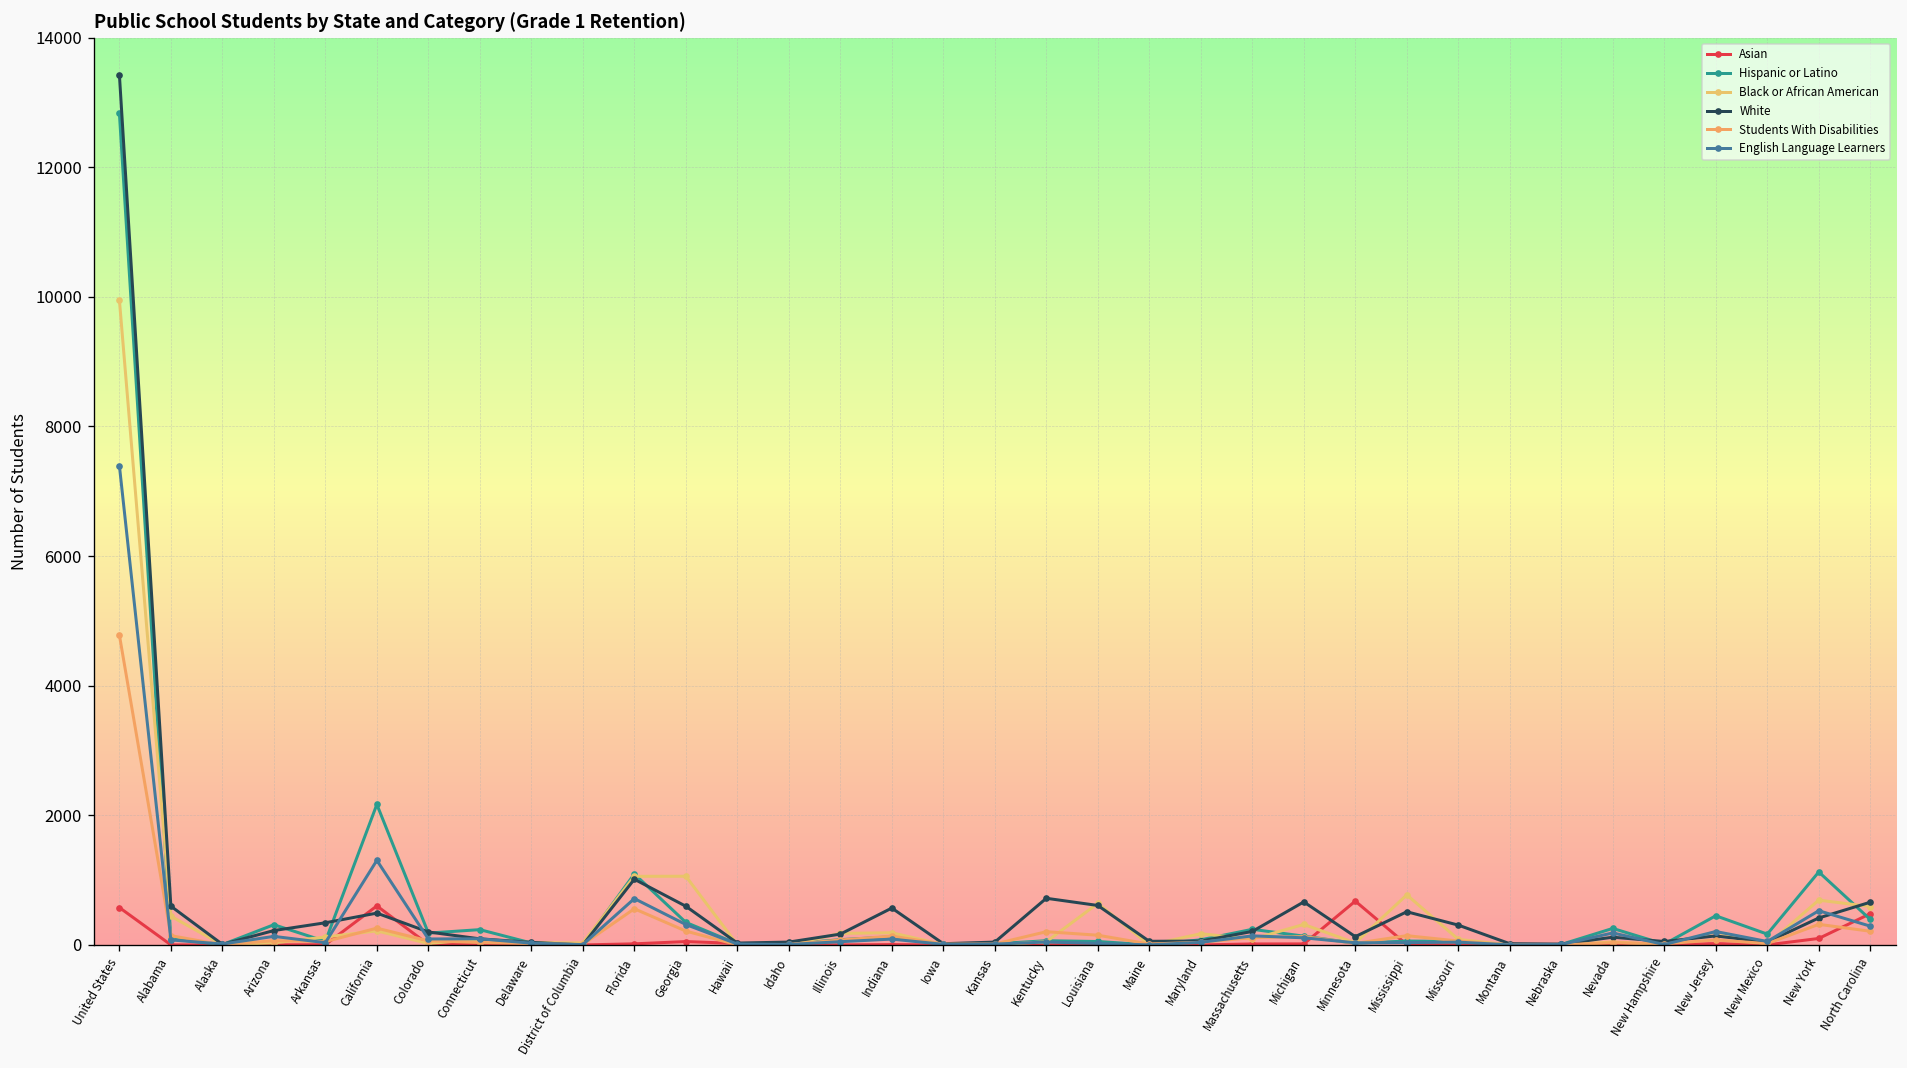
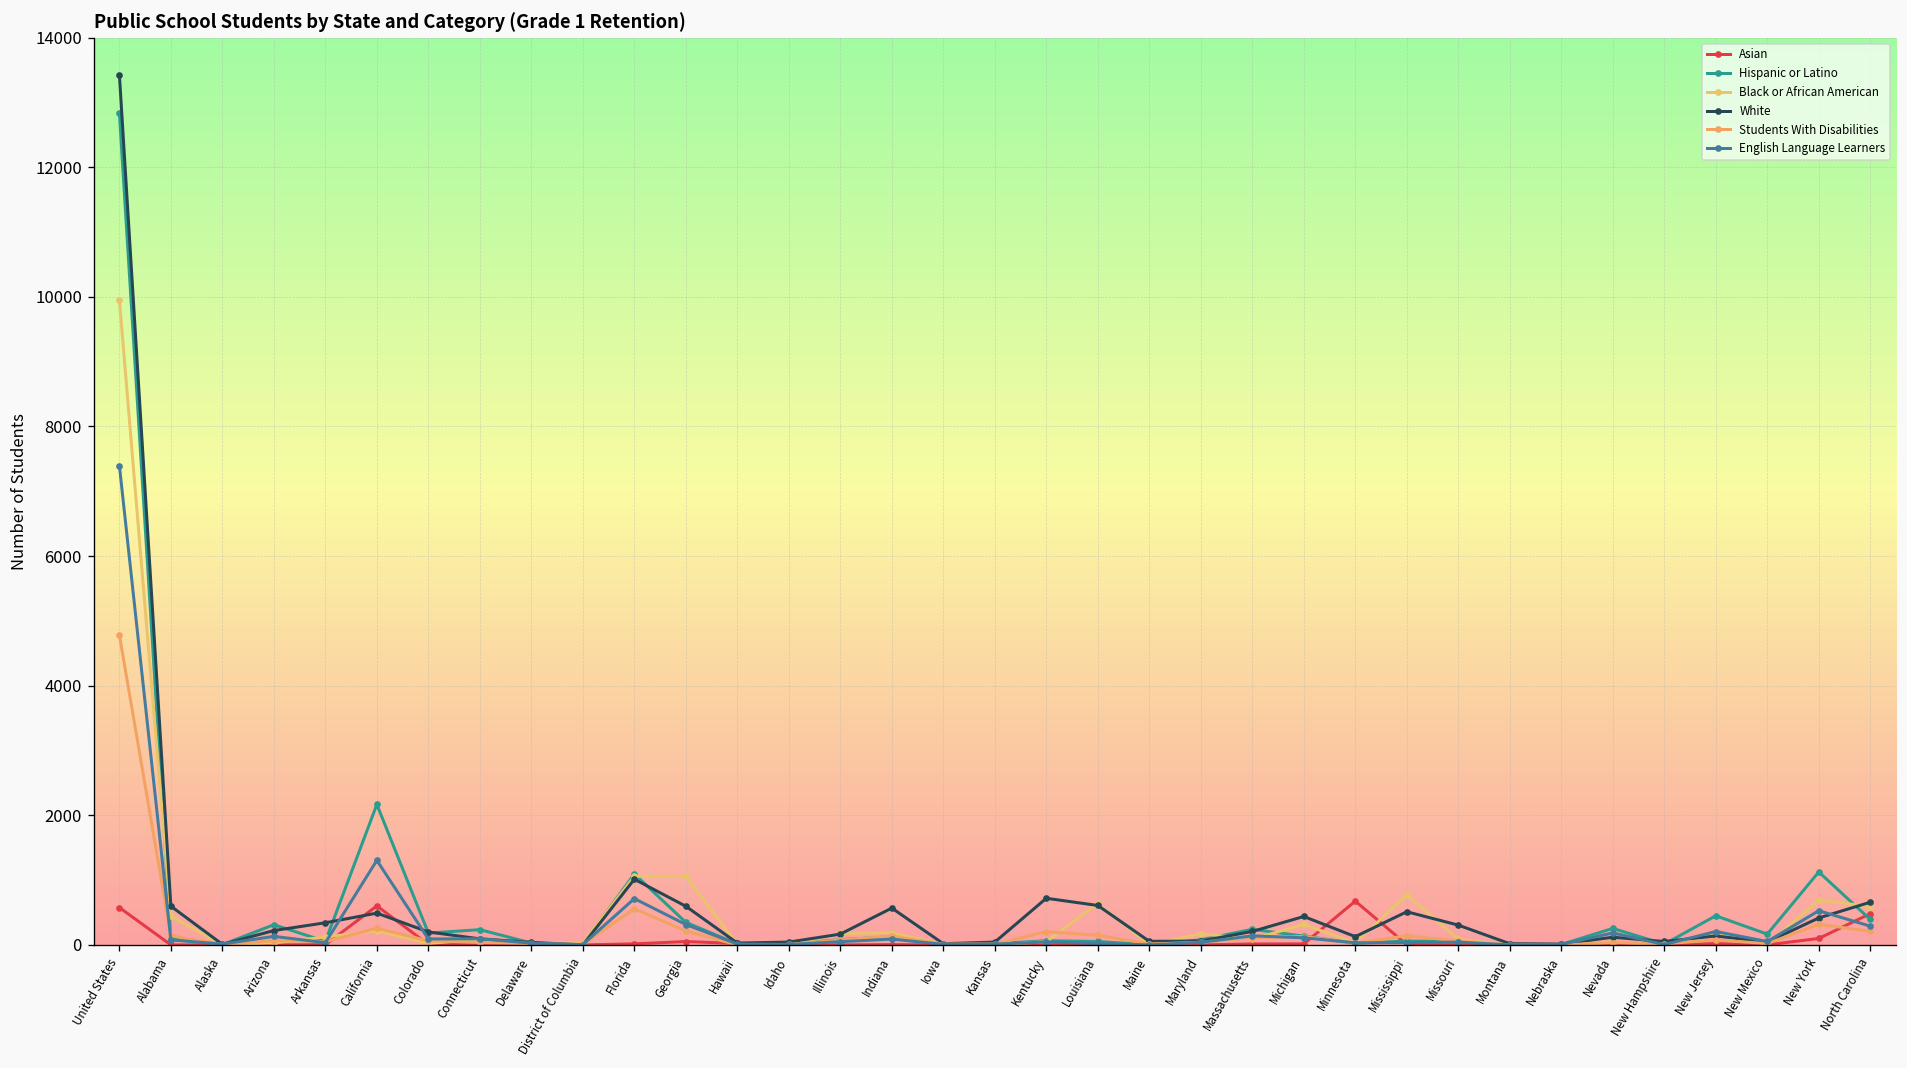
White, Michigan: 700 -> 400
